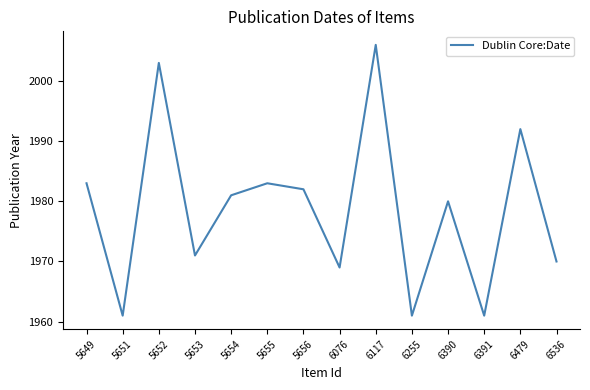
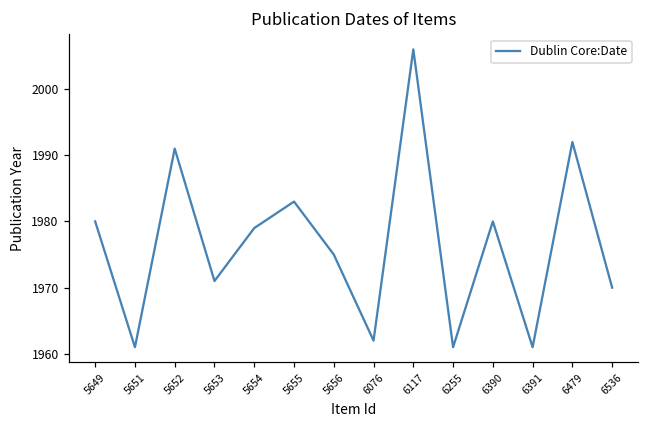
5649: 1983 -> 1980
5652: 2003 -> 1991
5654: 1981 -> 1979
5656: 1982 -> 1975
6076: 1969 -> 1962
